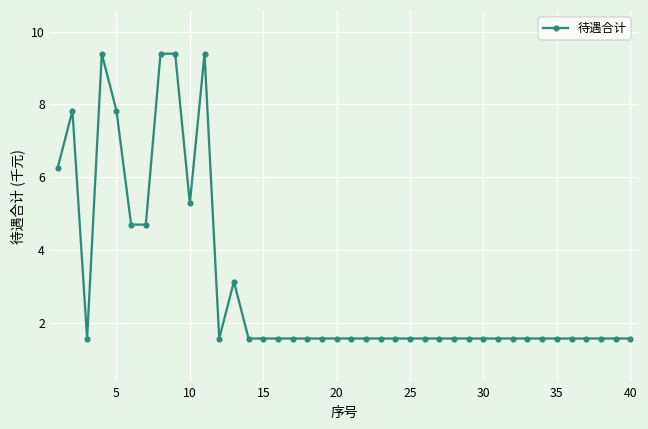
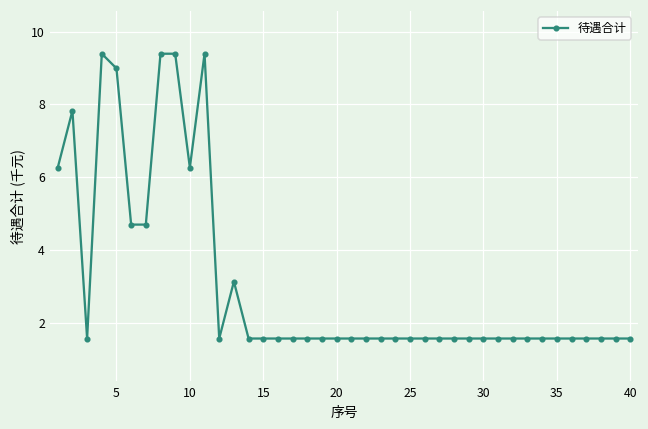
5: 7.8 -> 9.0
10: 5.3 -> 6.3
